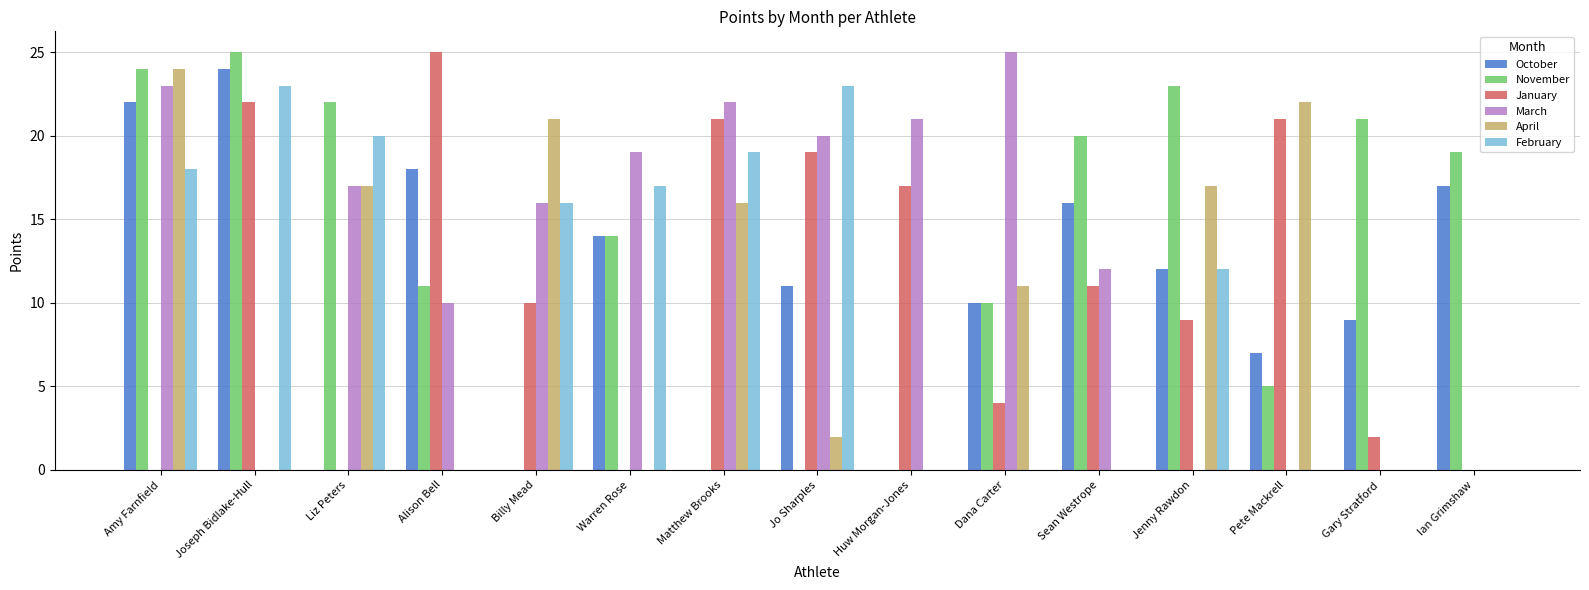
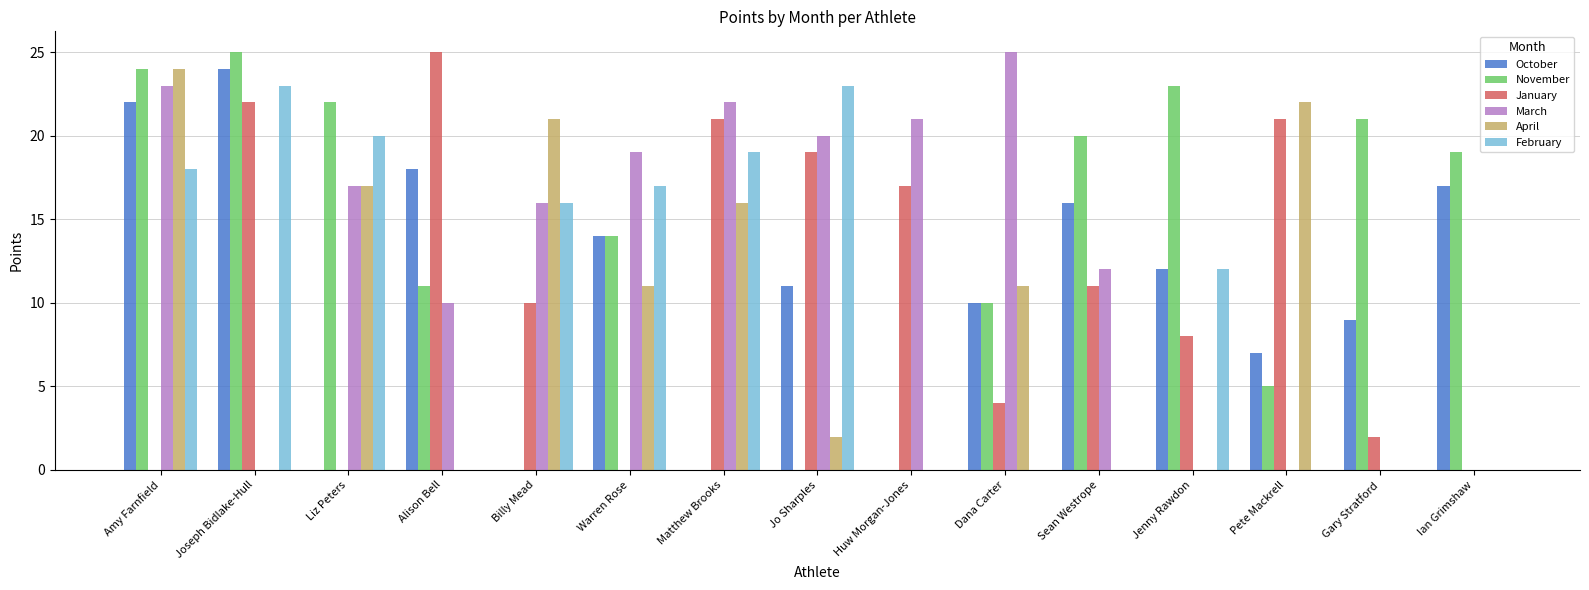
April, Warren Rose: 0 -> 11
January, Jenny Rawdon: 9 -> 8
April, Jenny Rawdon: 17 -> 0
